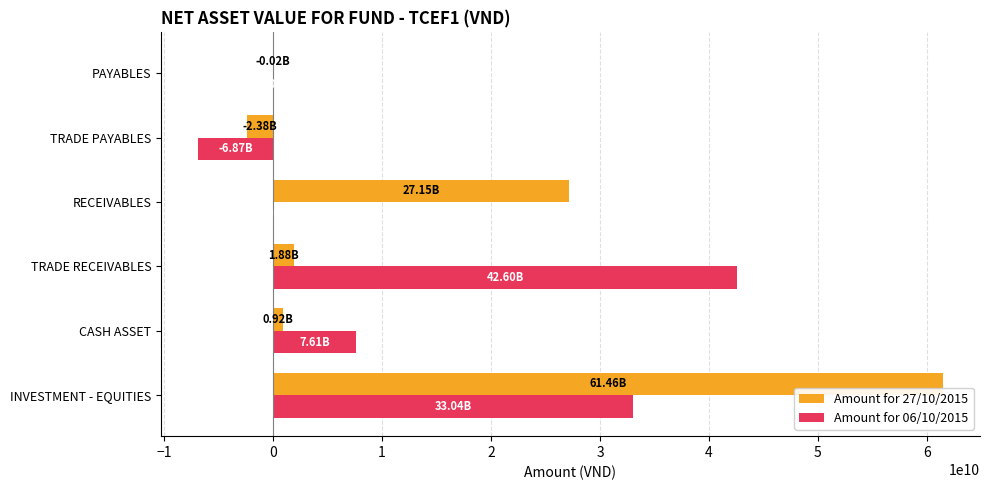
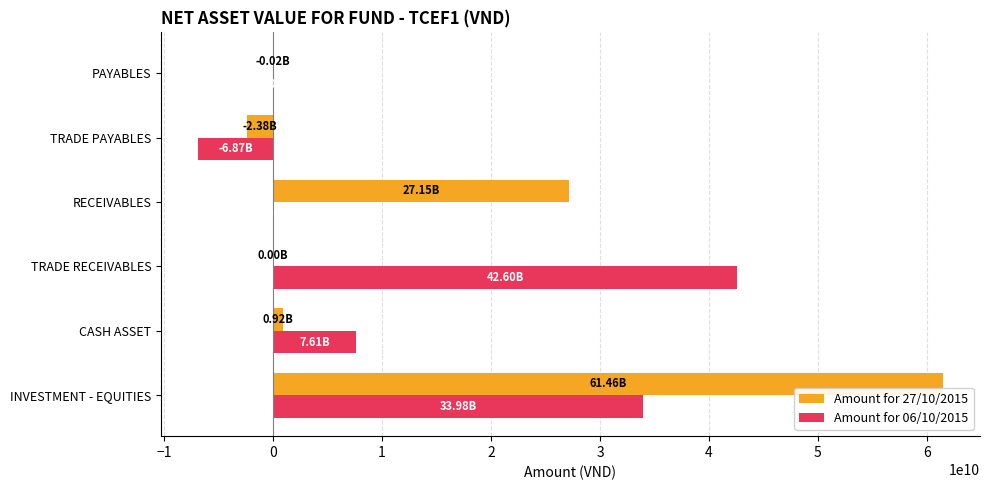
Amount for 27/10/2015, TRADE RECEIVABLES: 1.88B -> 0.00B
Amount for 06/10/2015, INVESTMENT - EQUITIES: 33.04B -> 33.98B
